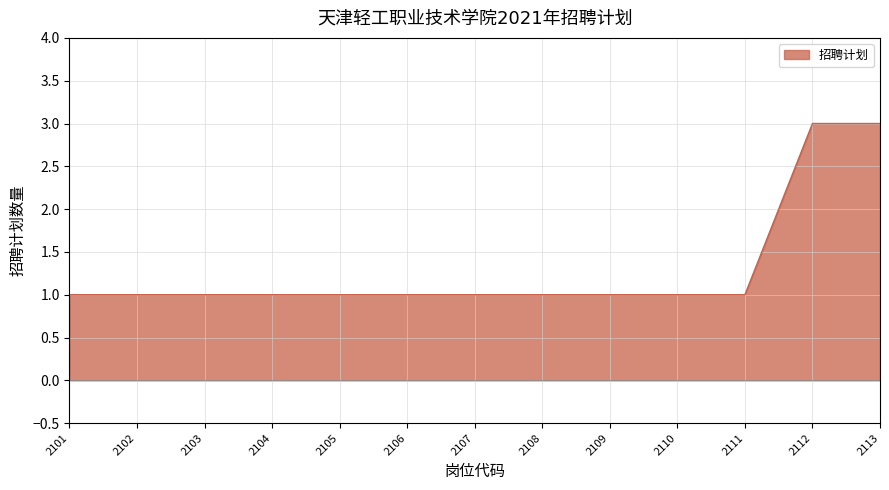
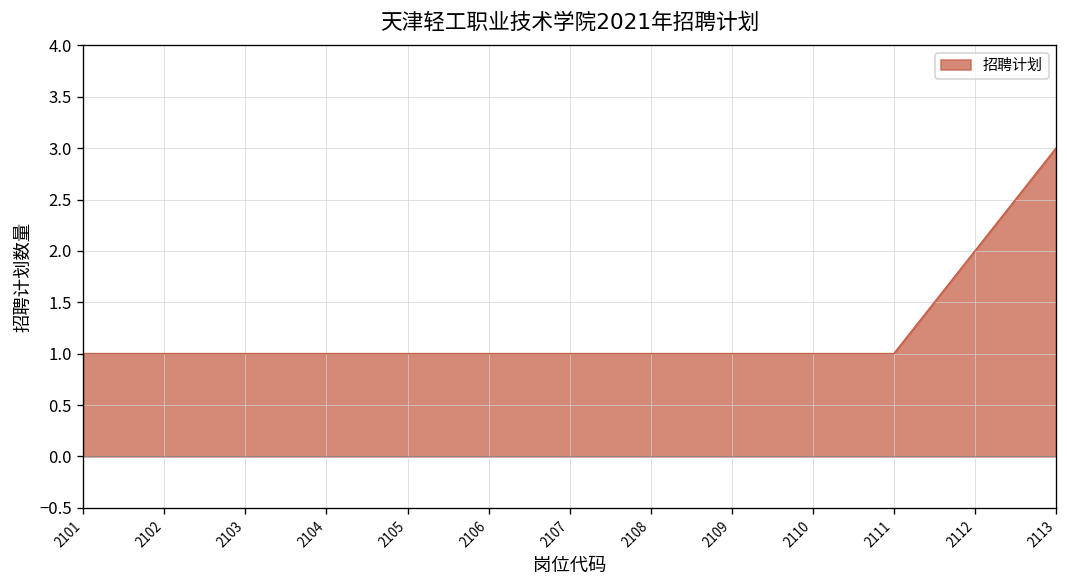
2112: 3 -> 2
